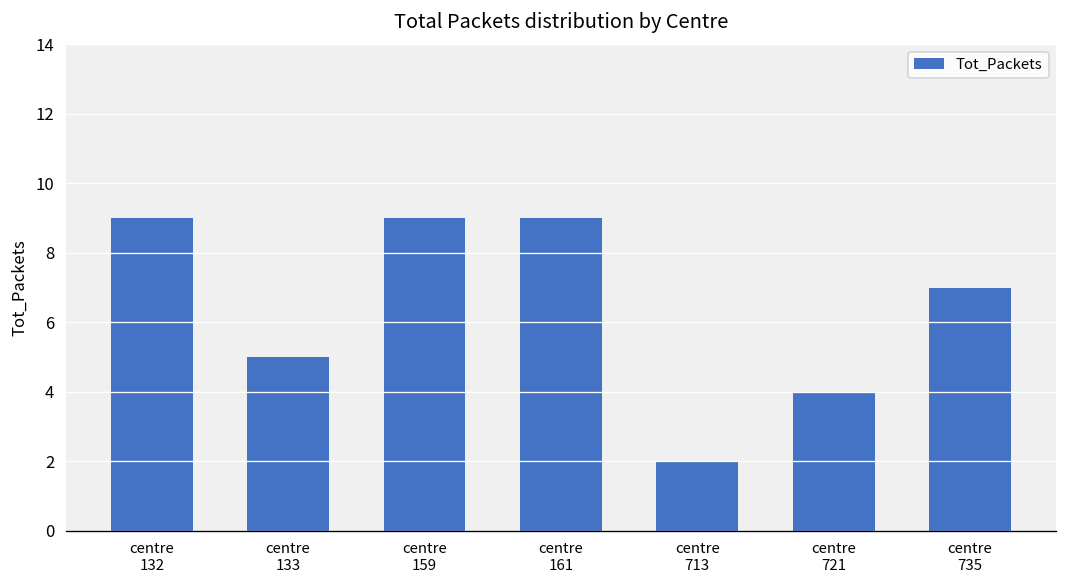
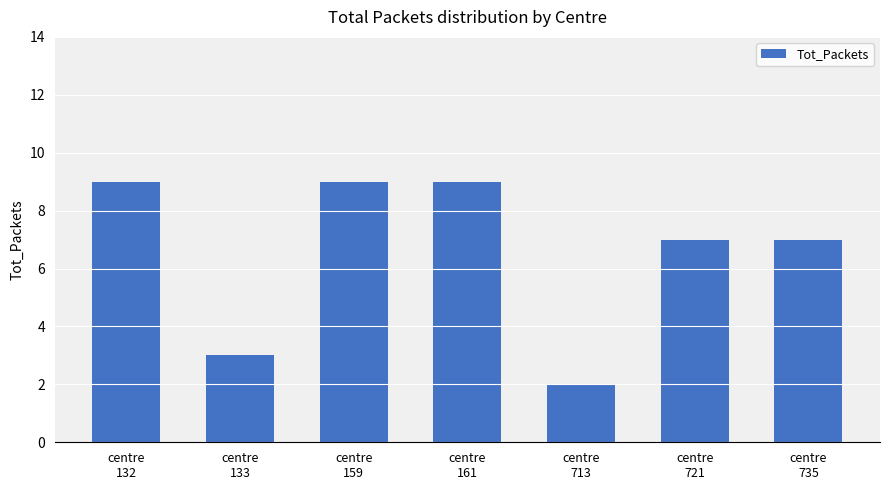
centre 133: 5 -> 3
centre 721: 4 -> 7
